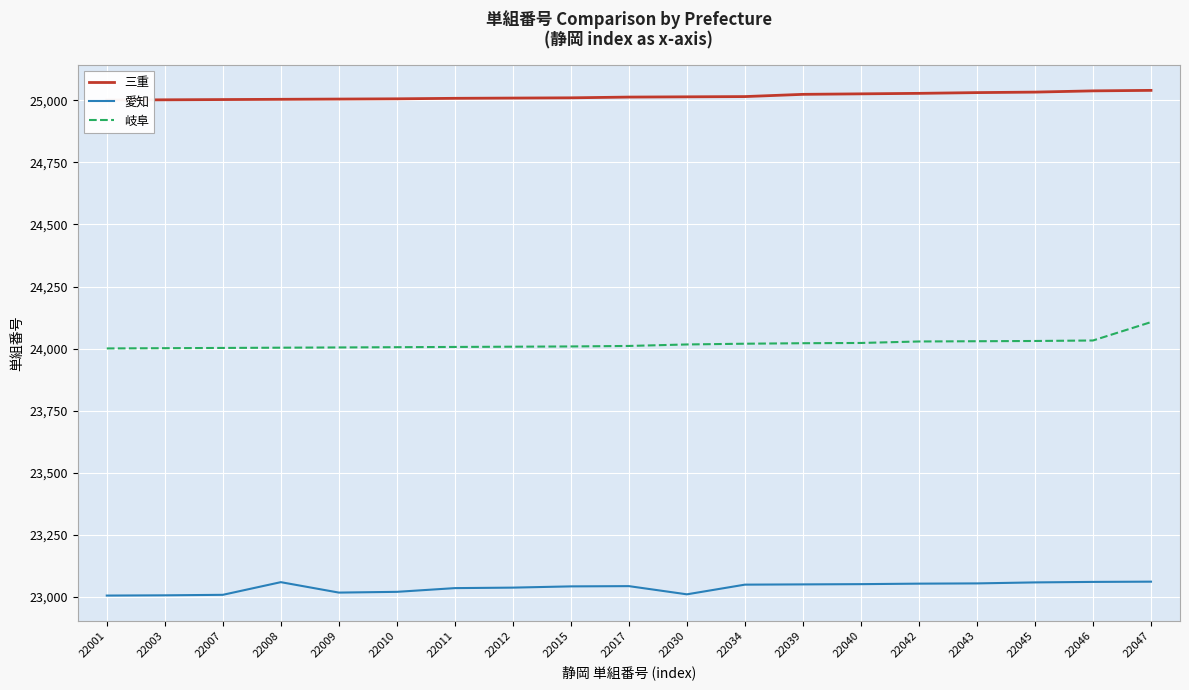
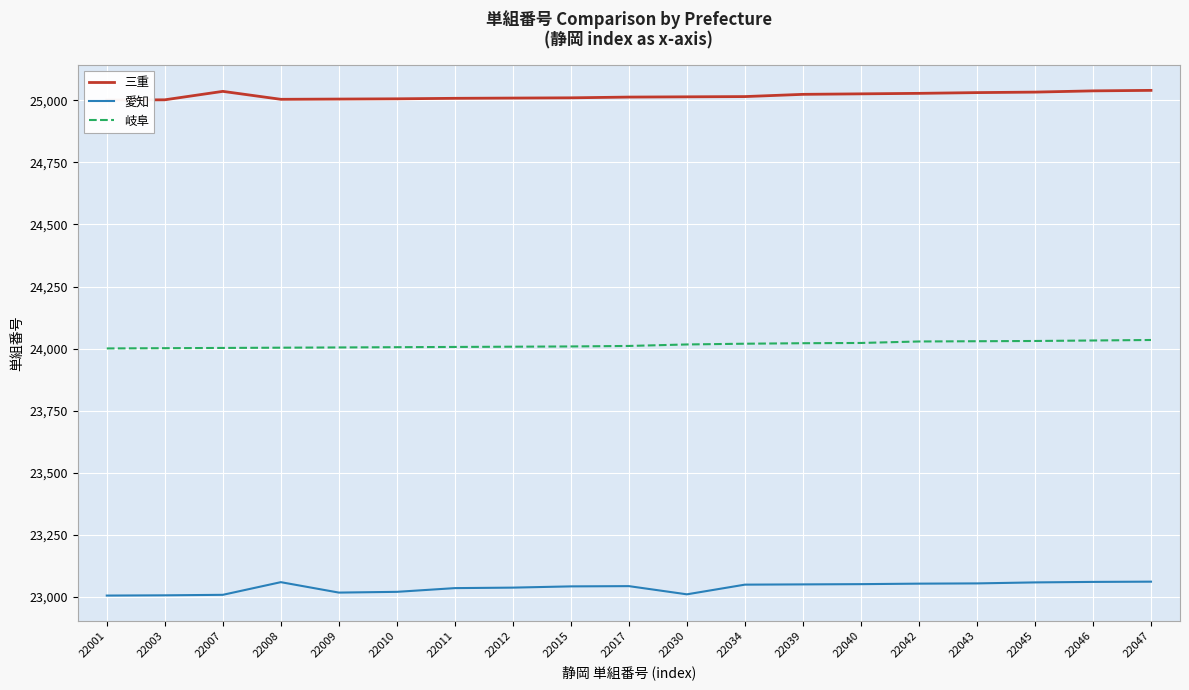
三重, 22007: 25,000 -> 25,040
岐阜, 22047: 24,110 -> 24,040
